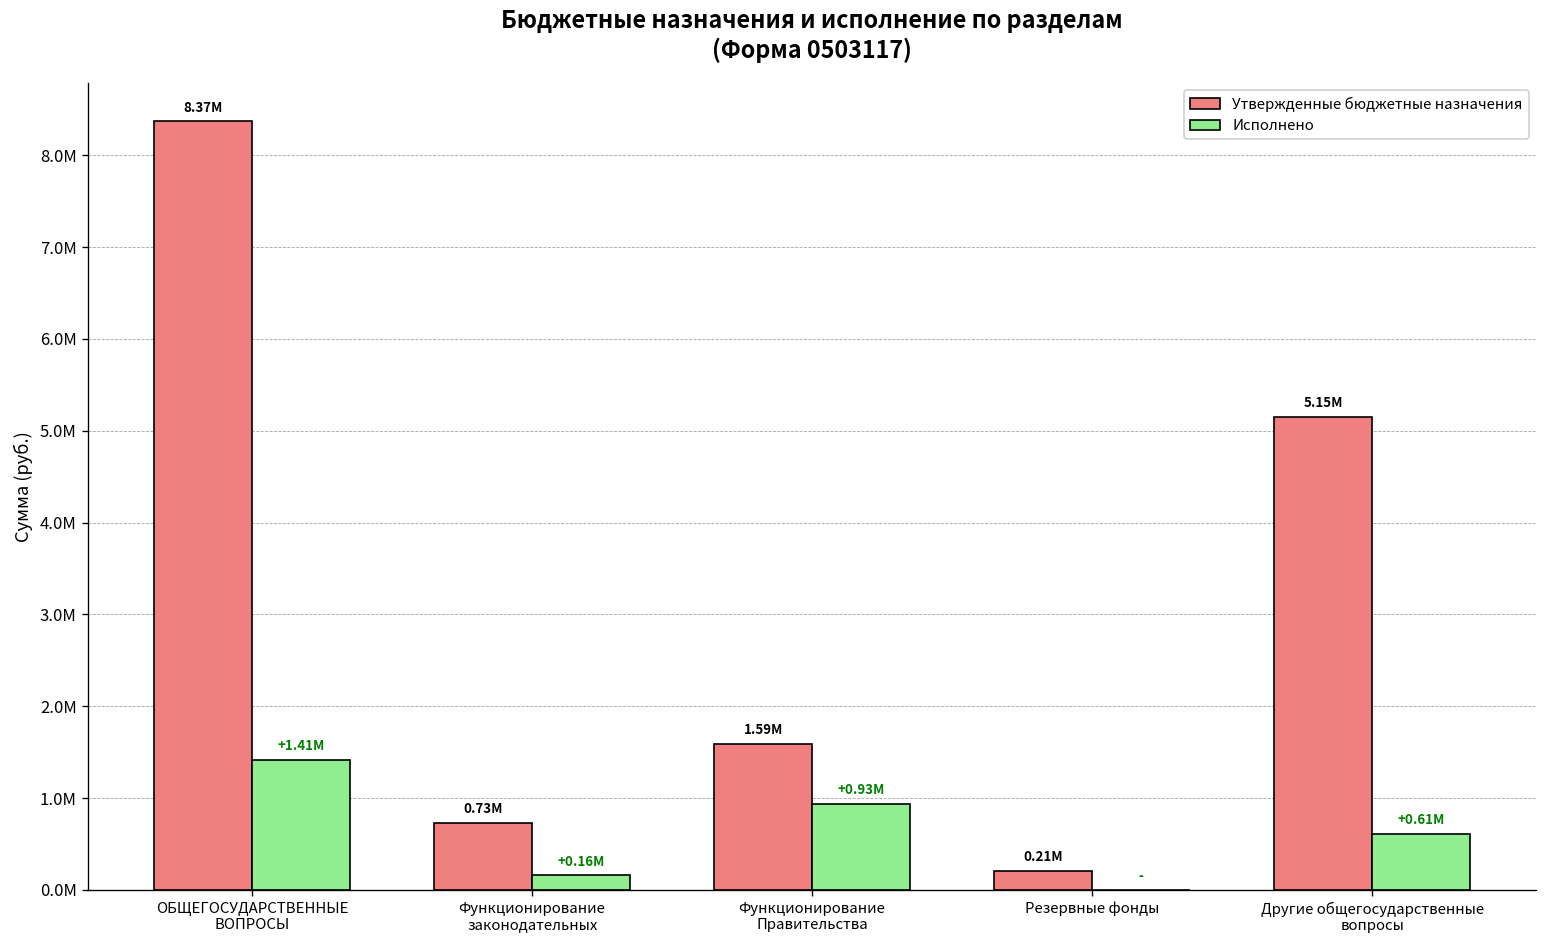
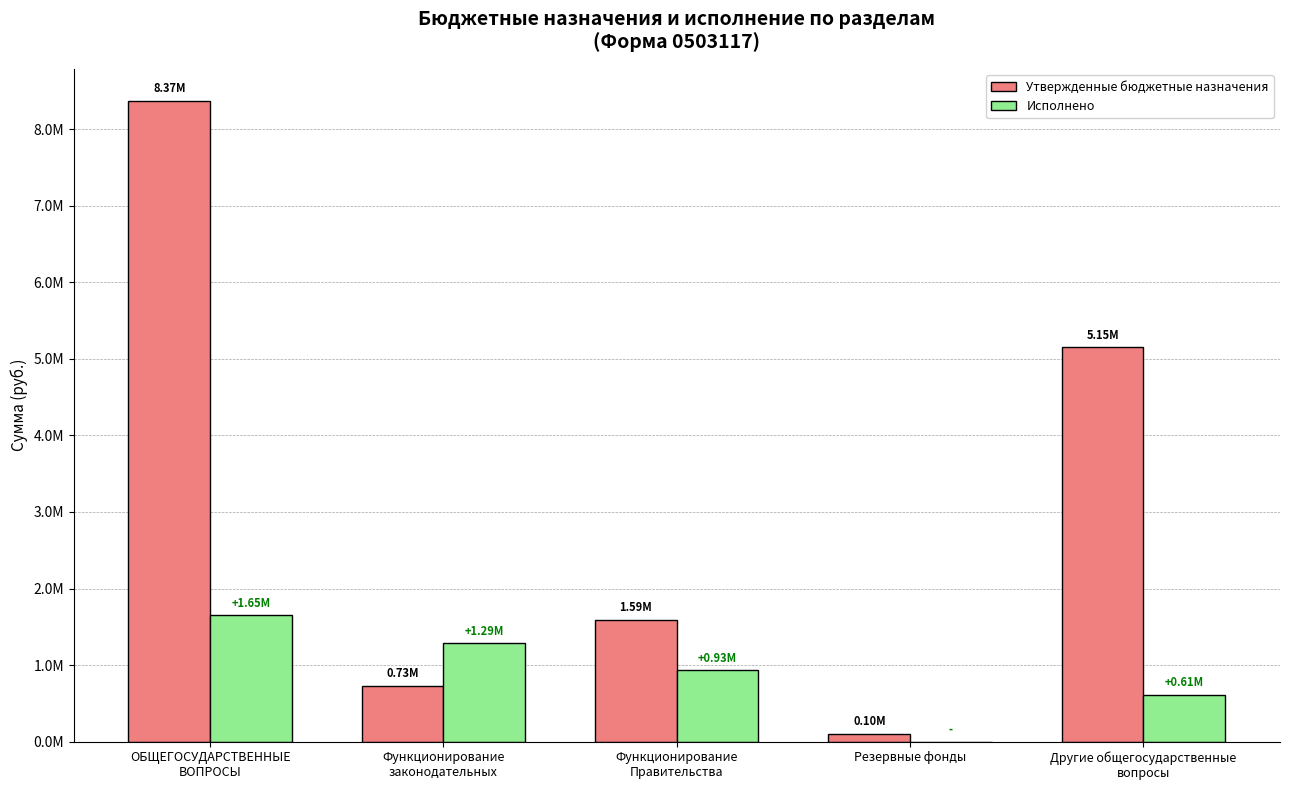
Исполнено, ОБЩЕГОСУДАРСТВЕННЫЕ ВОПРОСЫ: +1.41M -> +1.65M
Исполнено, Функционирование законодательных: +0.16M -> +1.29M
Утвержденные бюджетные назначения, Резервные фонды: 0.21M -> 0.10M
